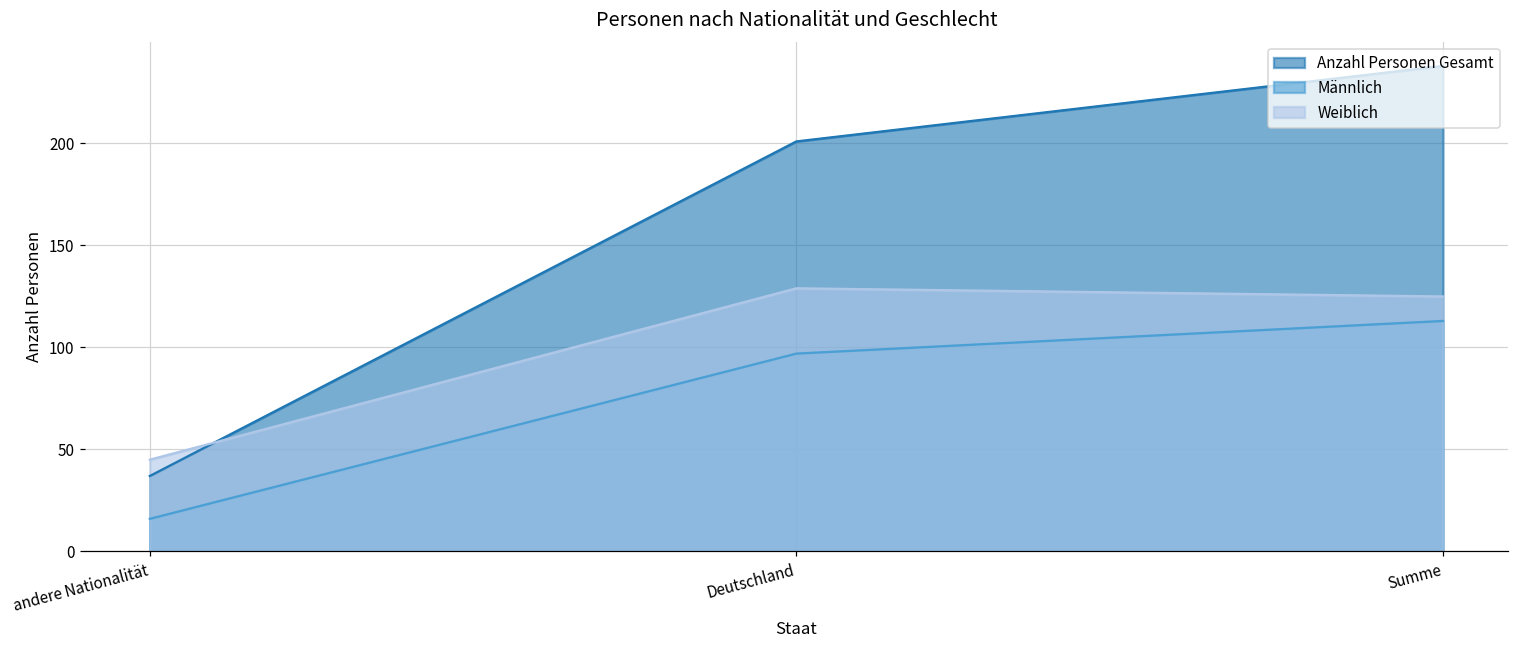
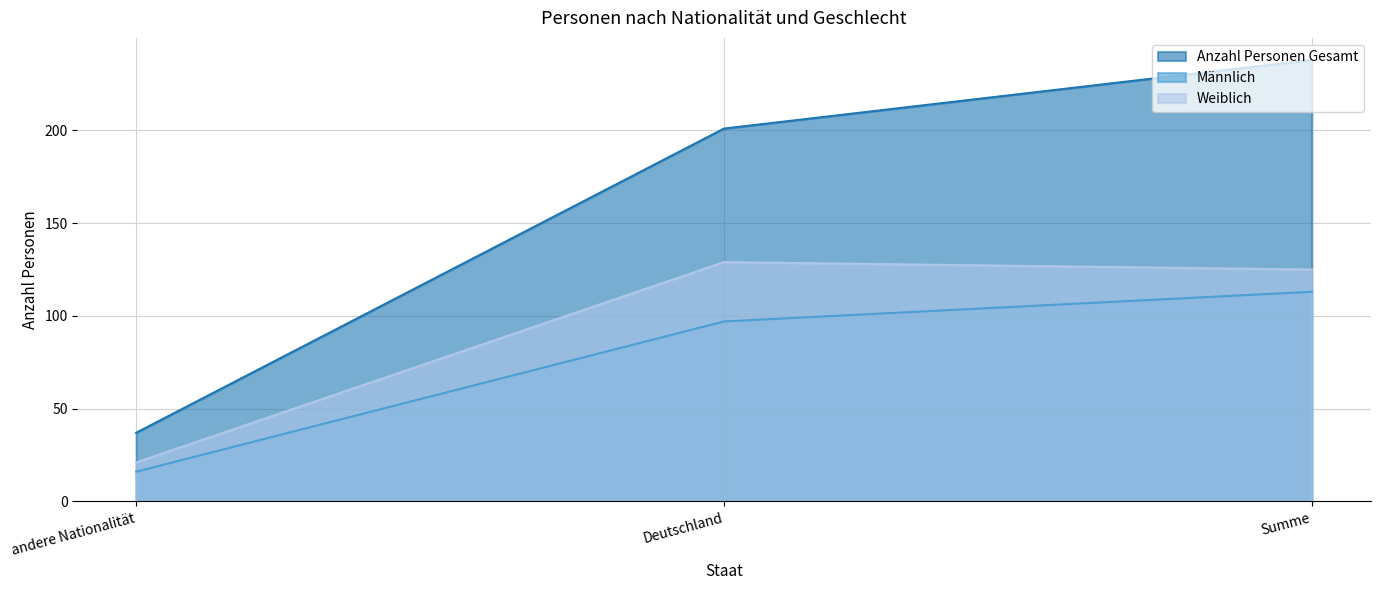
Weiblich, andere Nationalität: 45 -> 21
